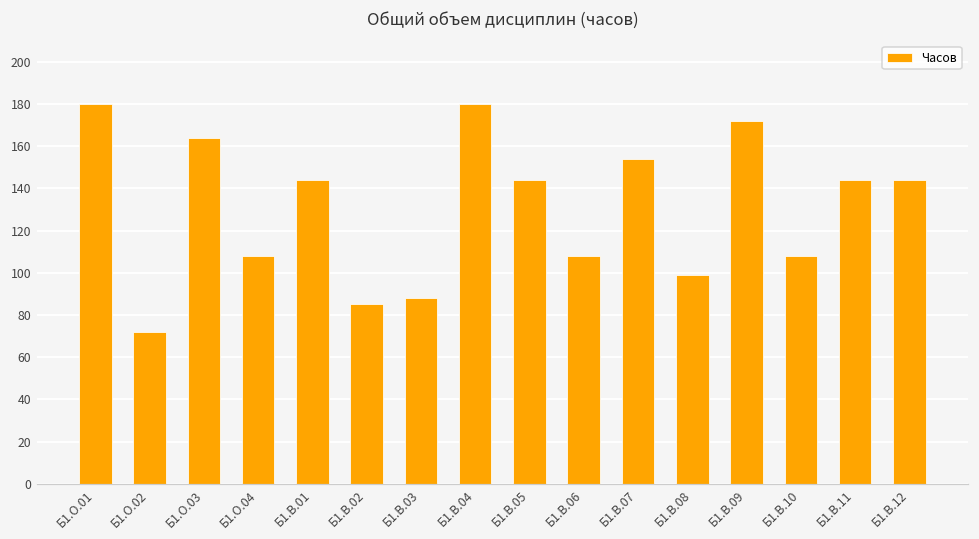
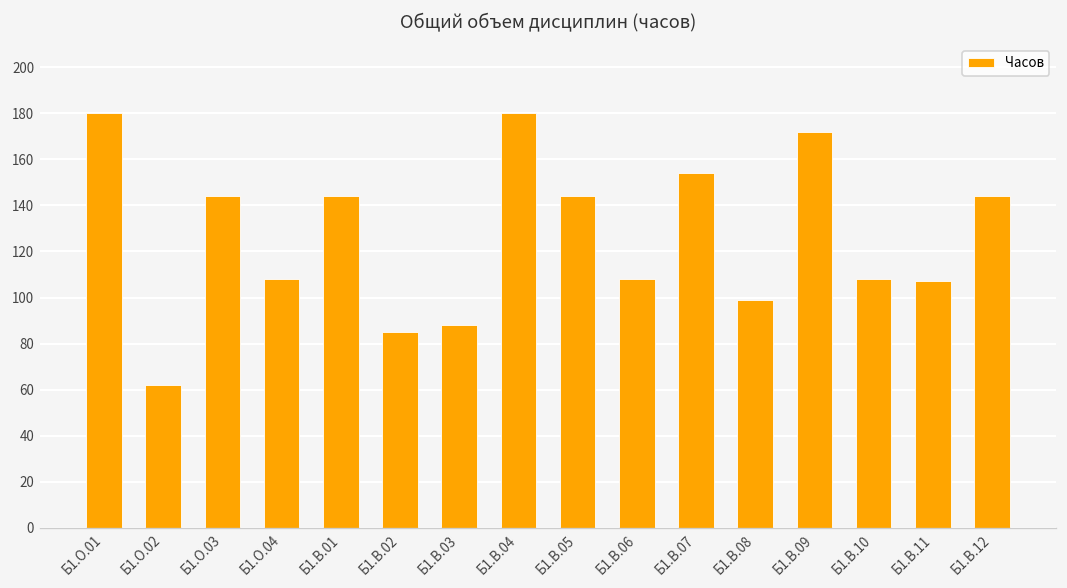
Б1.О.02: 72 -> 62
Б1.О.03: 164 -> 144
Б1.В.11: 144 -> 107
